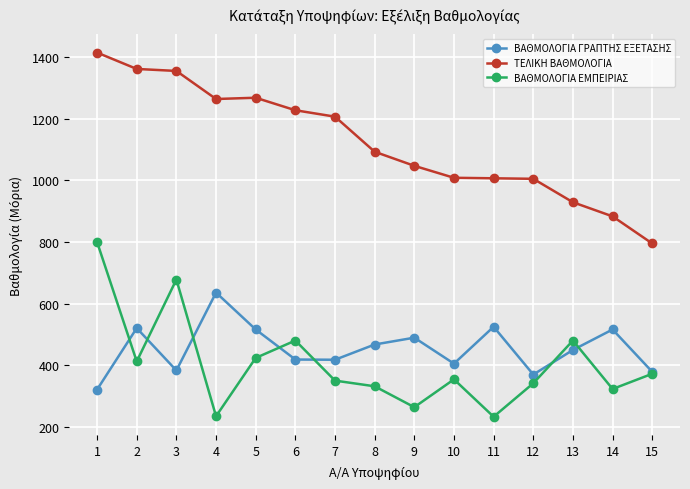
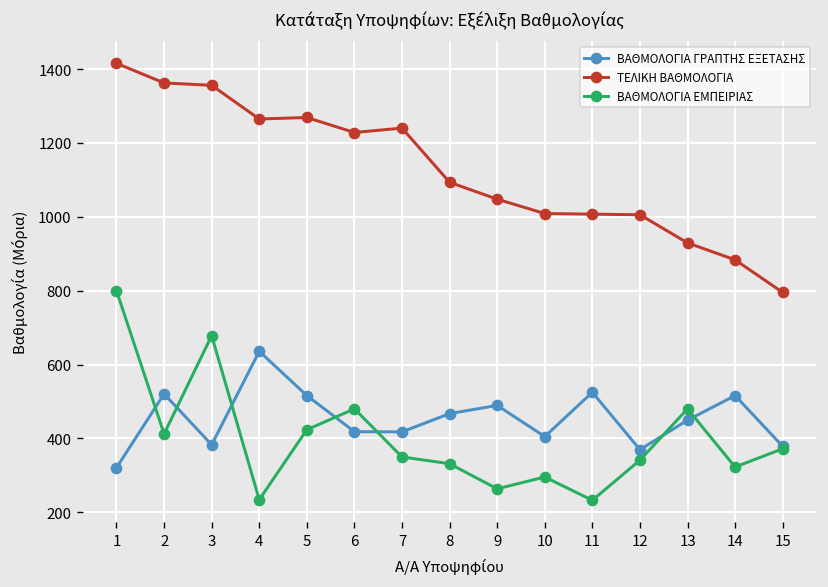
ΤΕΛΙΚΗ ΒΑΘΜΟΛΟΓΙΑ, 7: 1210 -> 1240
ΒΑΘΜΟΛΟΓΙΑ ΕΜΠΕΙΡΙΑΣ, 10: 350 -> 300
